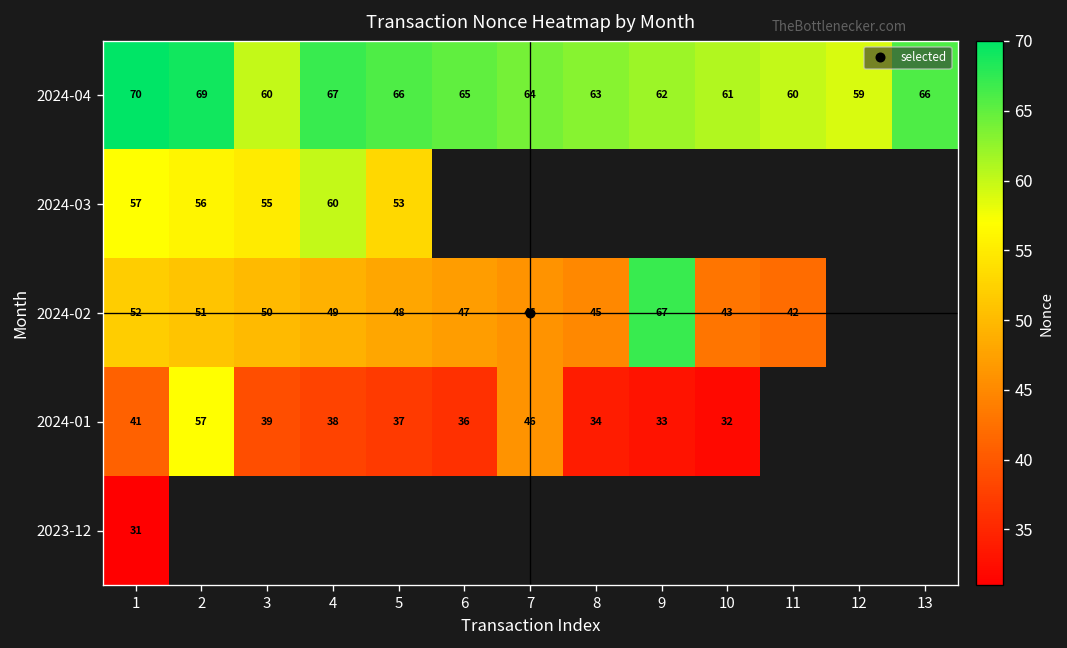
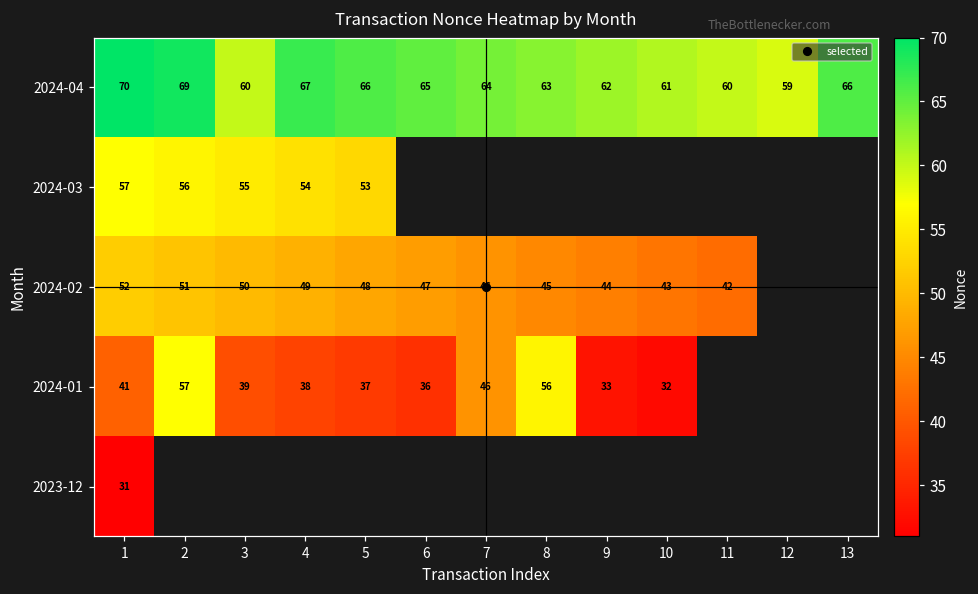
2024-03, 4: 60 -> 54
2024-02, 9: 67 -> 44
2024-01, 8: 34 -> 56
